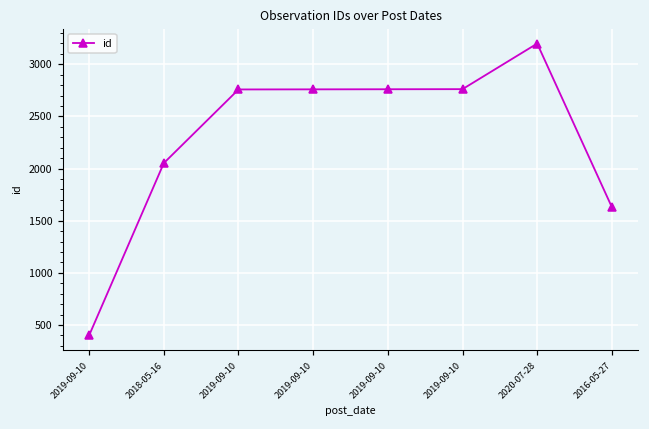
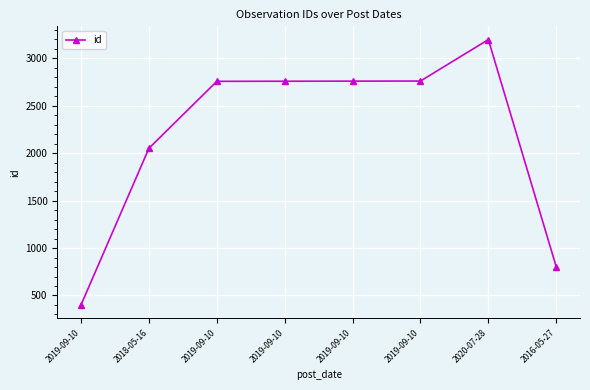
2016-05-27: 1600 -> 800
